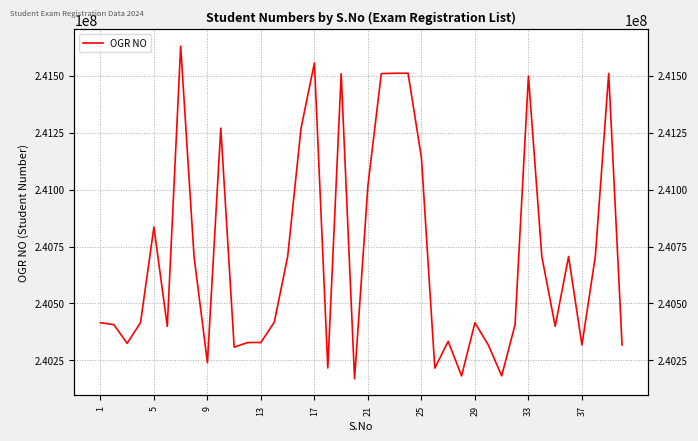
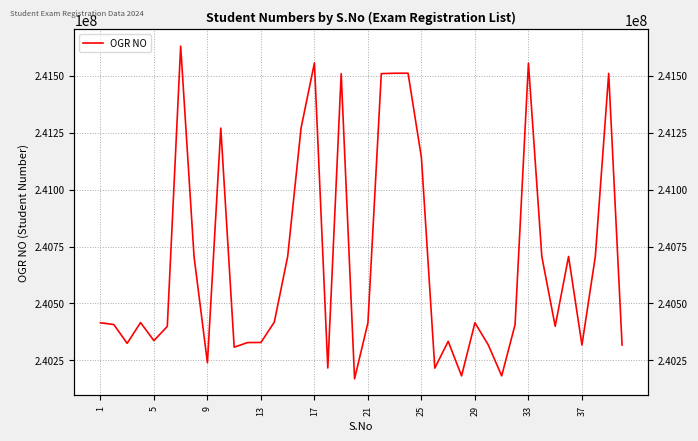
5: 240840000 -> 240340000
21: 241020000 -> 240420000
33: 241500000 -> 241560000
